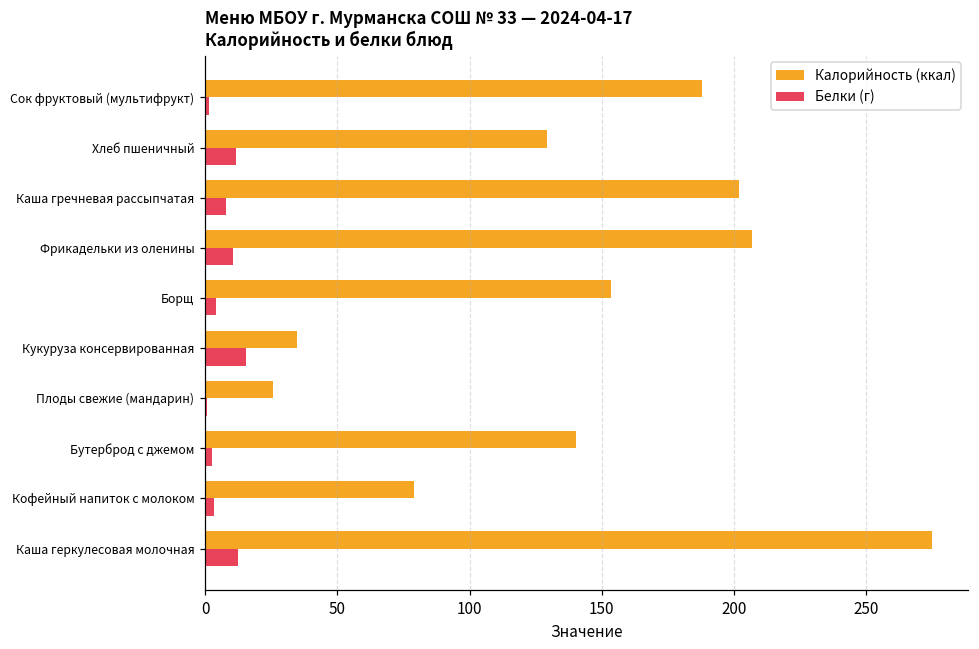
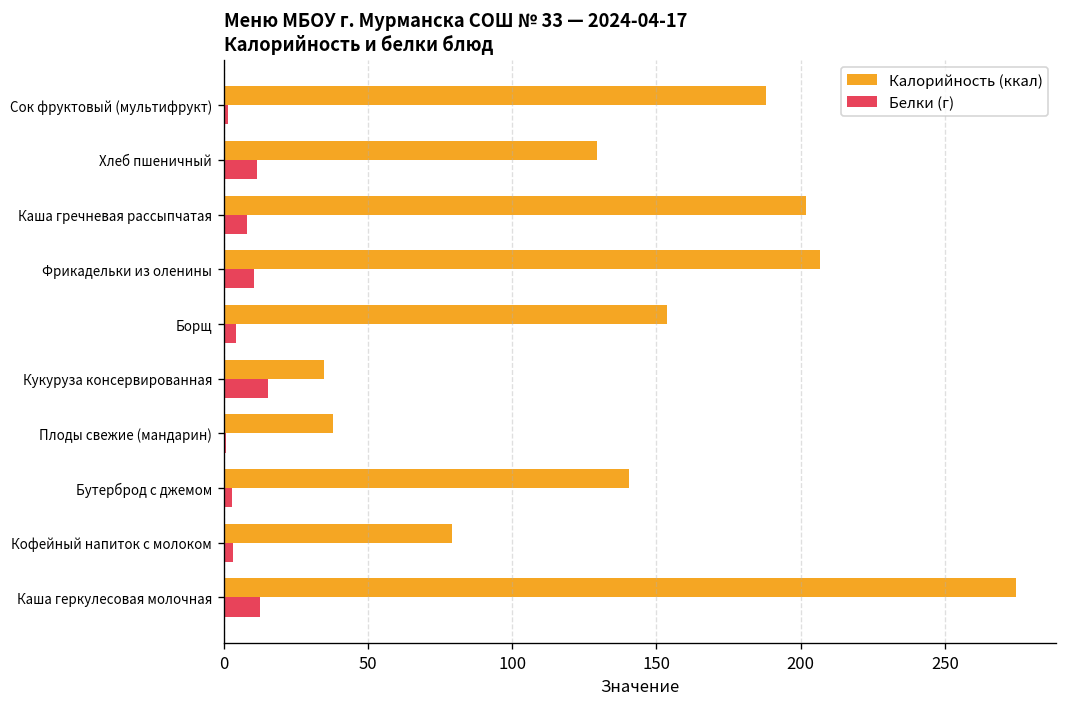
Калорийность (ккал), Плоды свежие (мандарин): 26 -> 38
